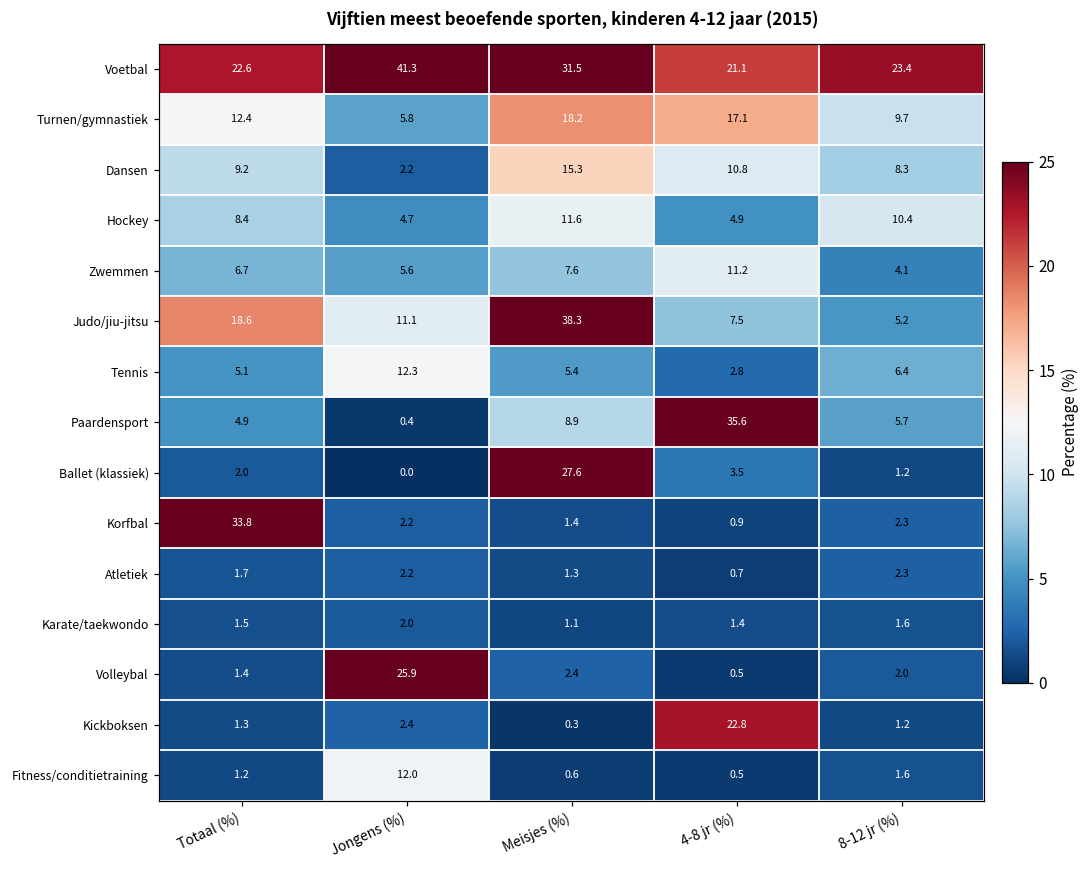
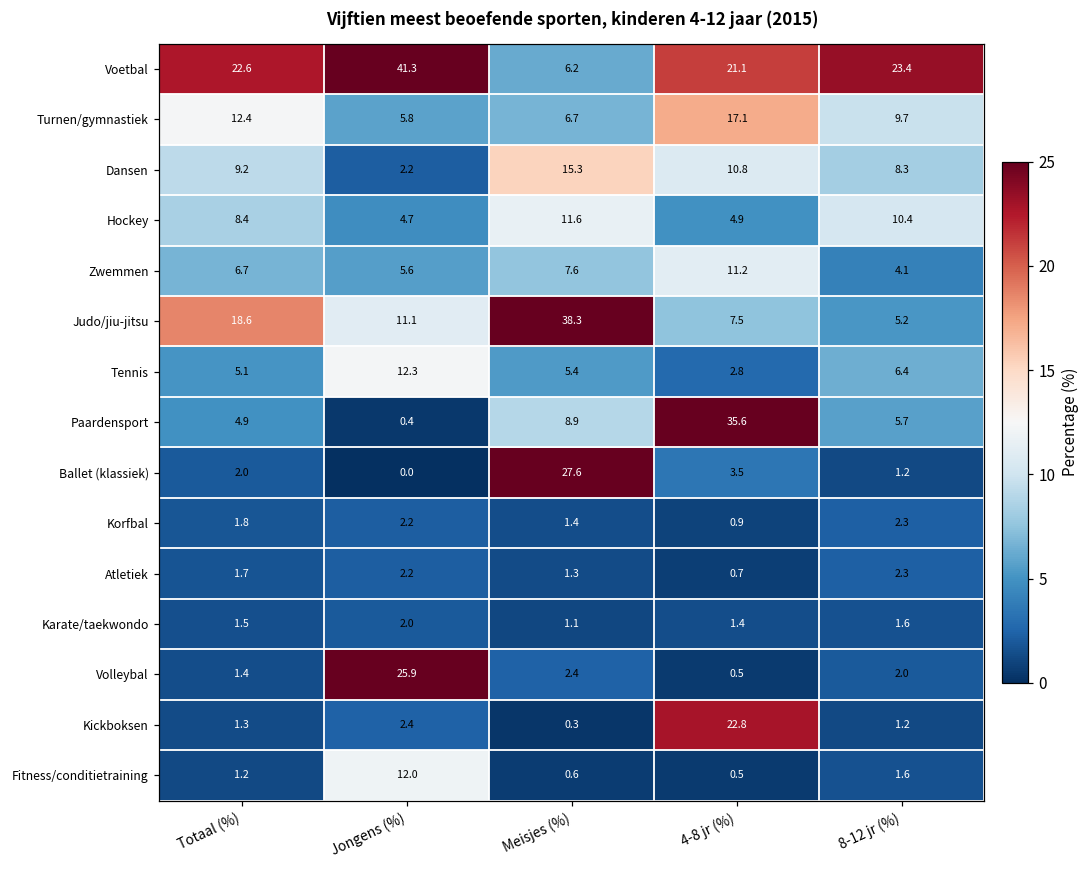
Voetbal, Meisjes (%): 31.5 -> 6.2
Turnen/gymnastiek, Meisjes (%): 18.2 -> 6.7
Korfbal, Totaal (%): 33.8 -> 1.8
